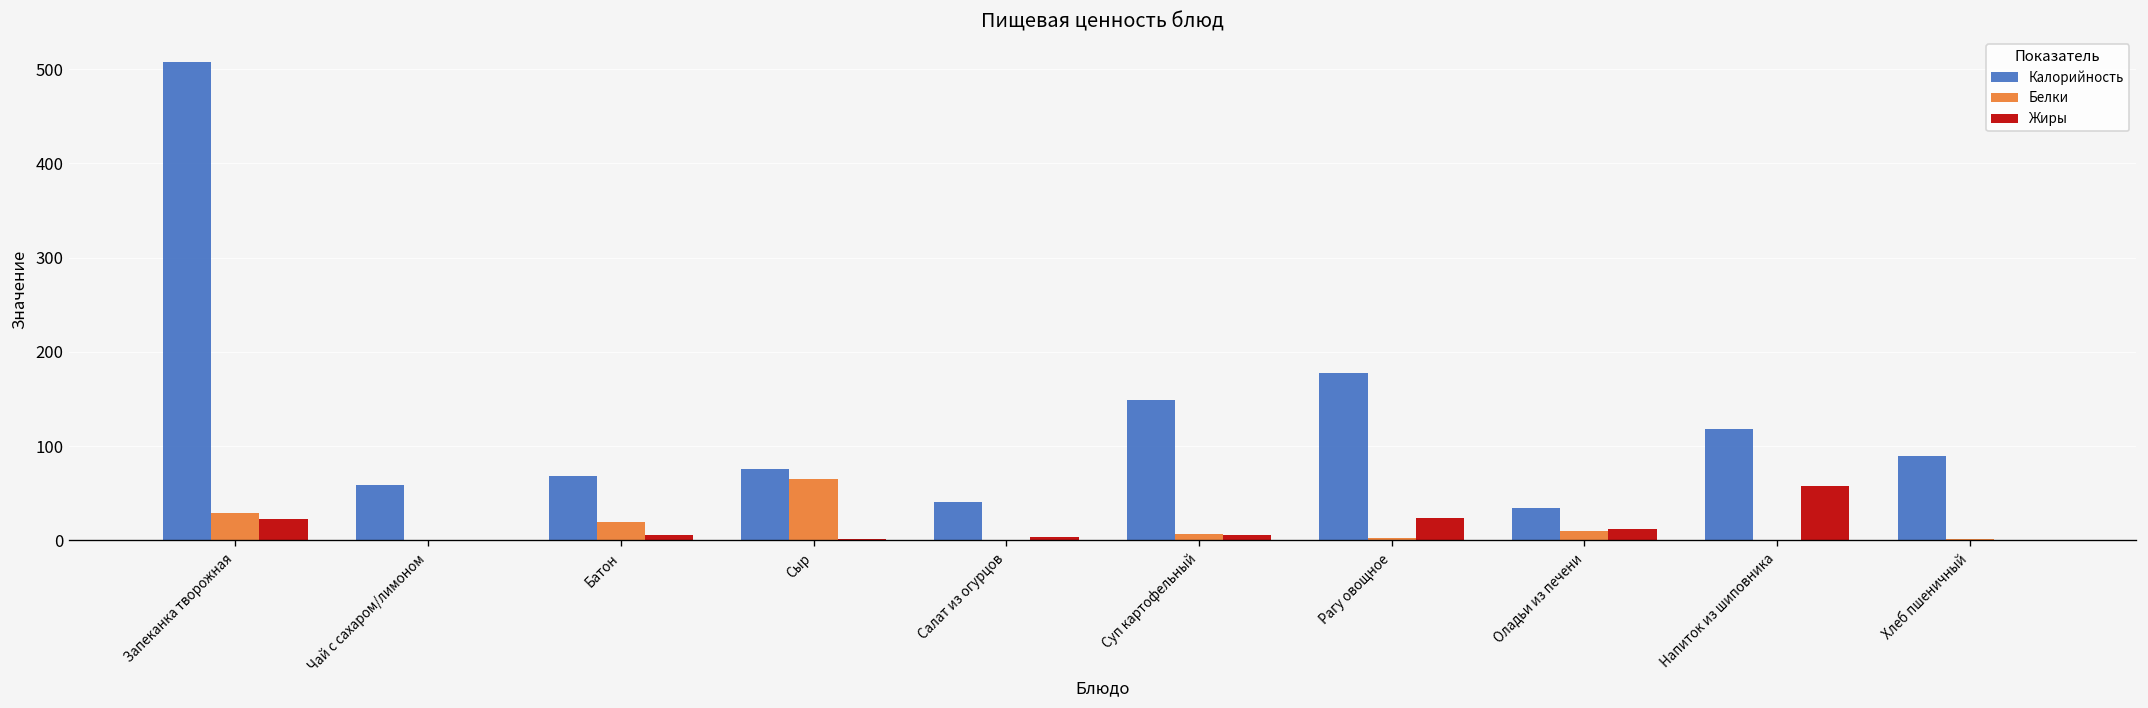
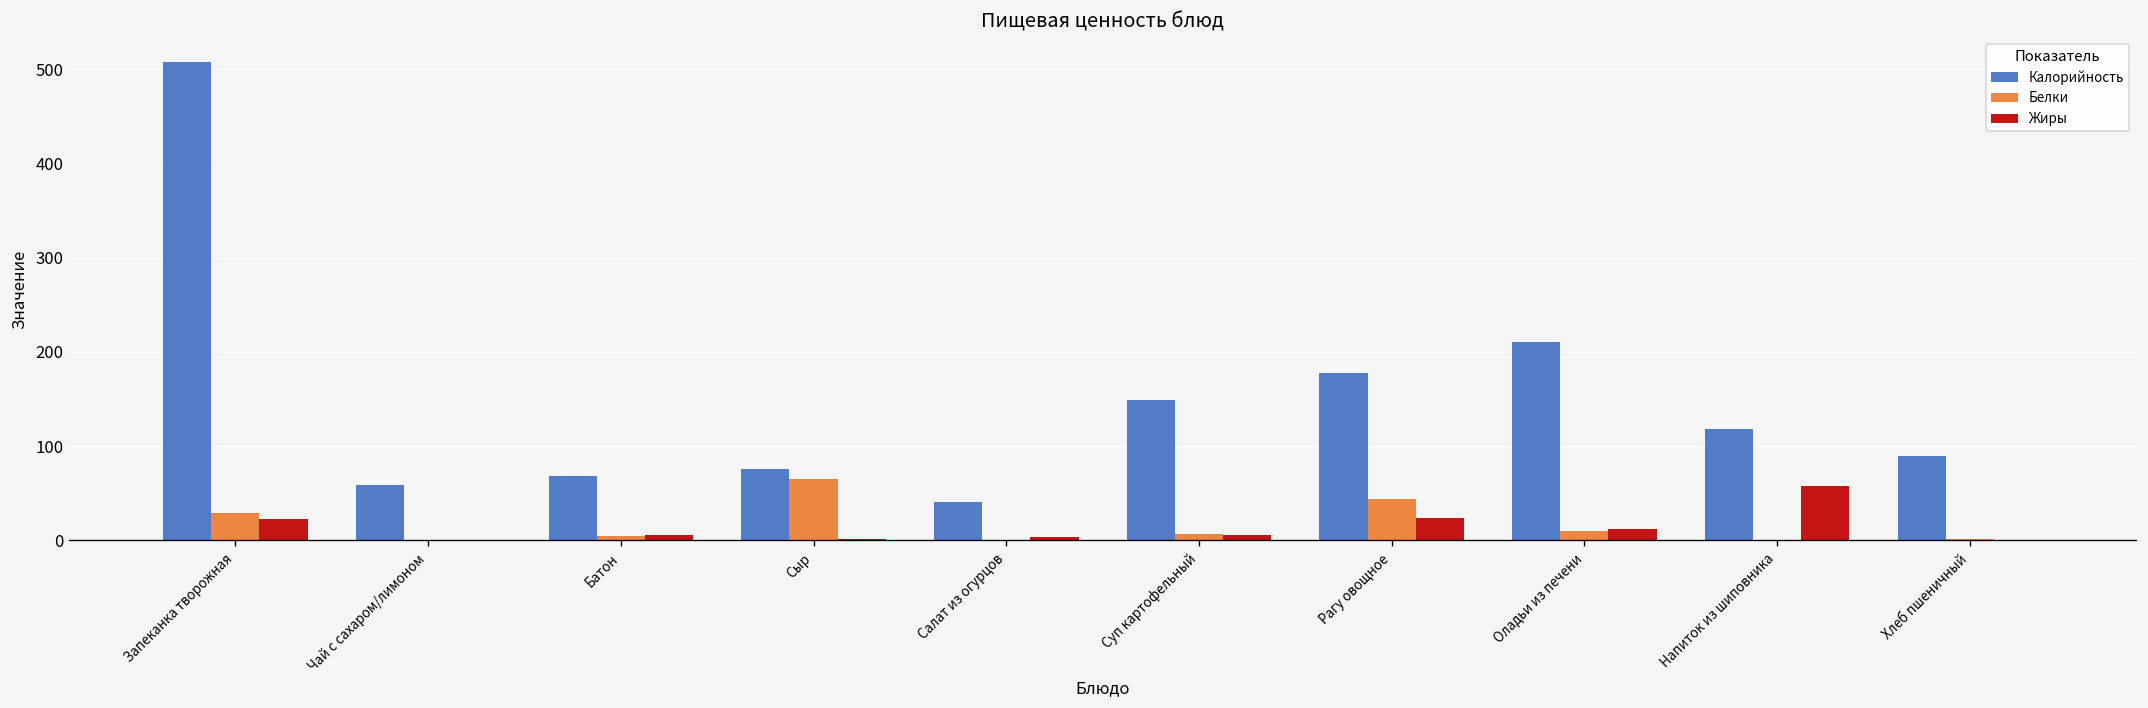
Белки, Батон: 20 -> 0
Белки, Рагу овощное: 0 -> 40
Калорийность, Оладьи из печени: 30 -> 210
